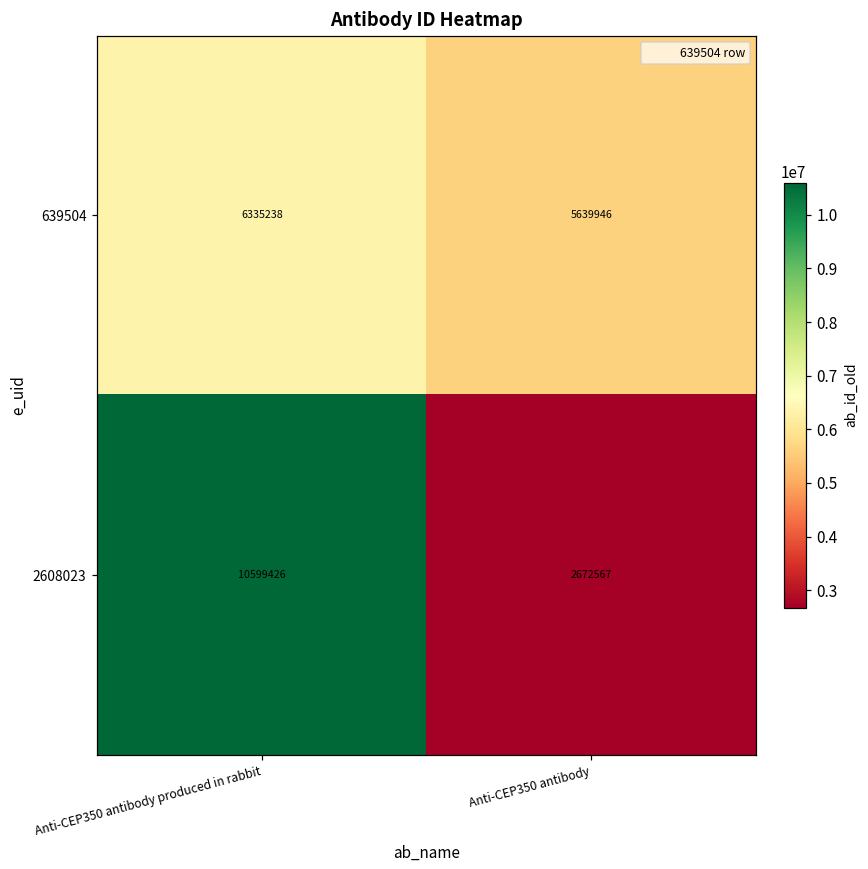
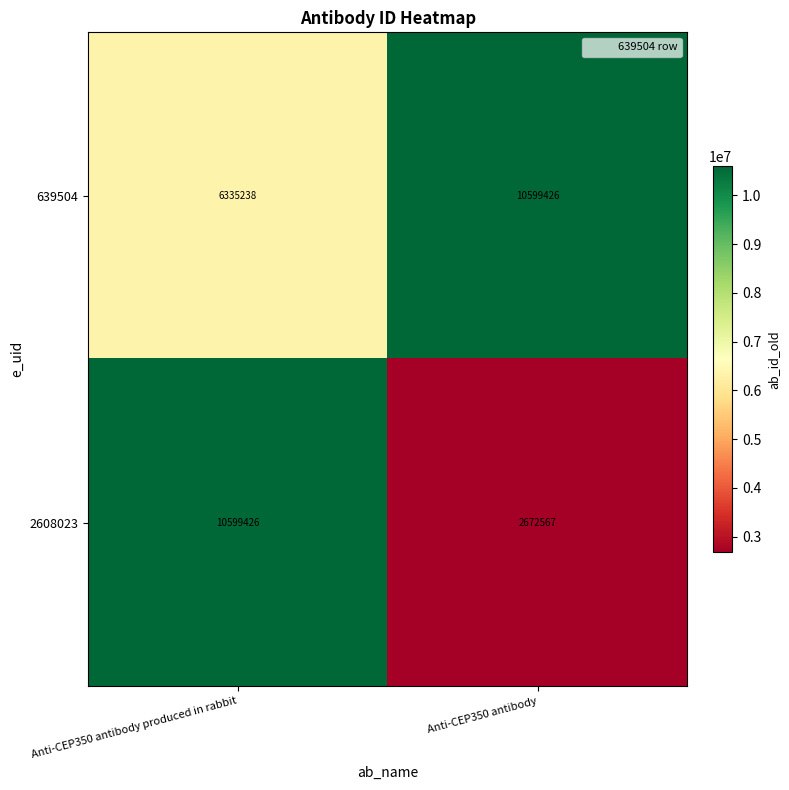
639504, Anti-CEP350 antibody: 5639946 -> 10599426
